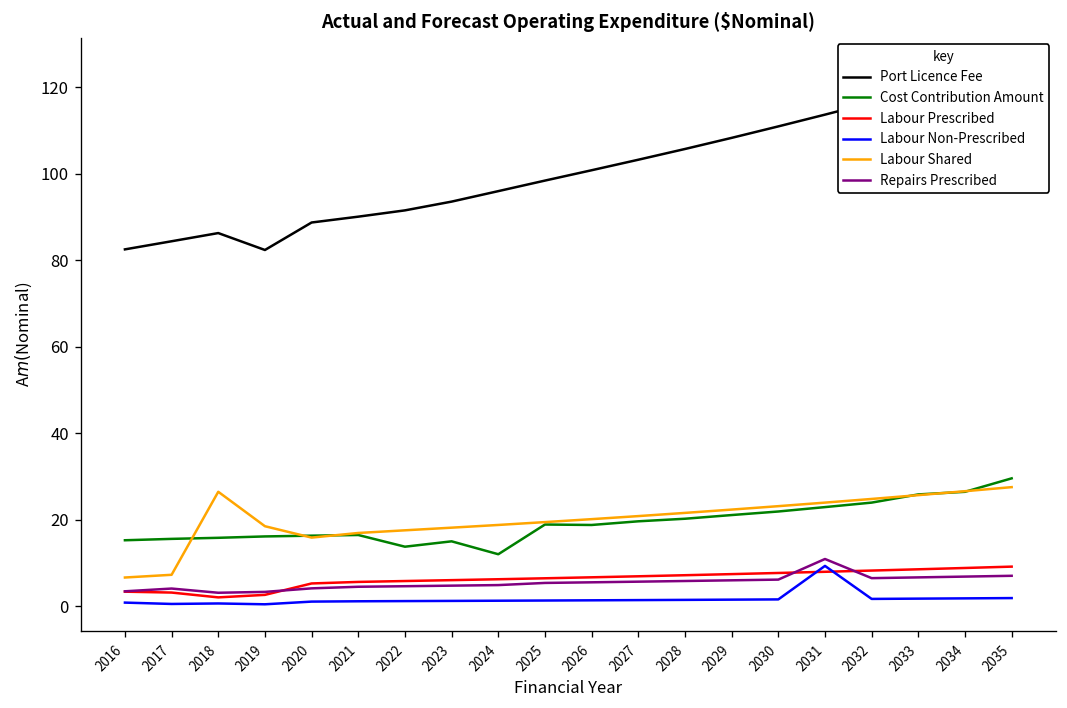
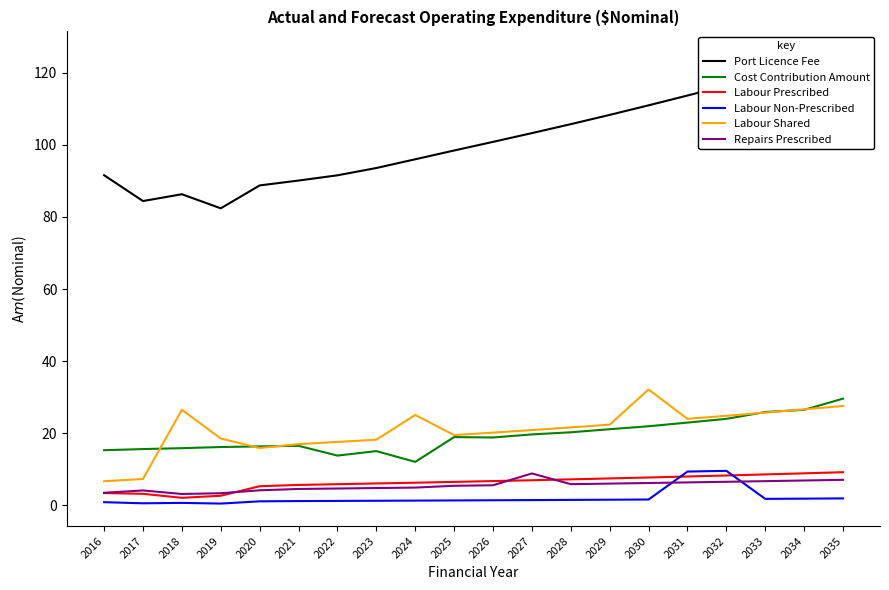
Port Licence Fee, 2016: 83 -> 92
Labour Shared, 2024: 19 -> 25
Repairs Prescribed, 2027: 6 -> 9
Labour Shared, 2030: 23 -> 32
Repairs Prescribed, 2031: 11 -> 6
Labour Non-Prescribed, 2032: 2 -> 10
